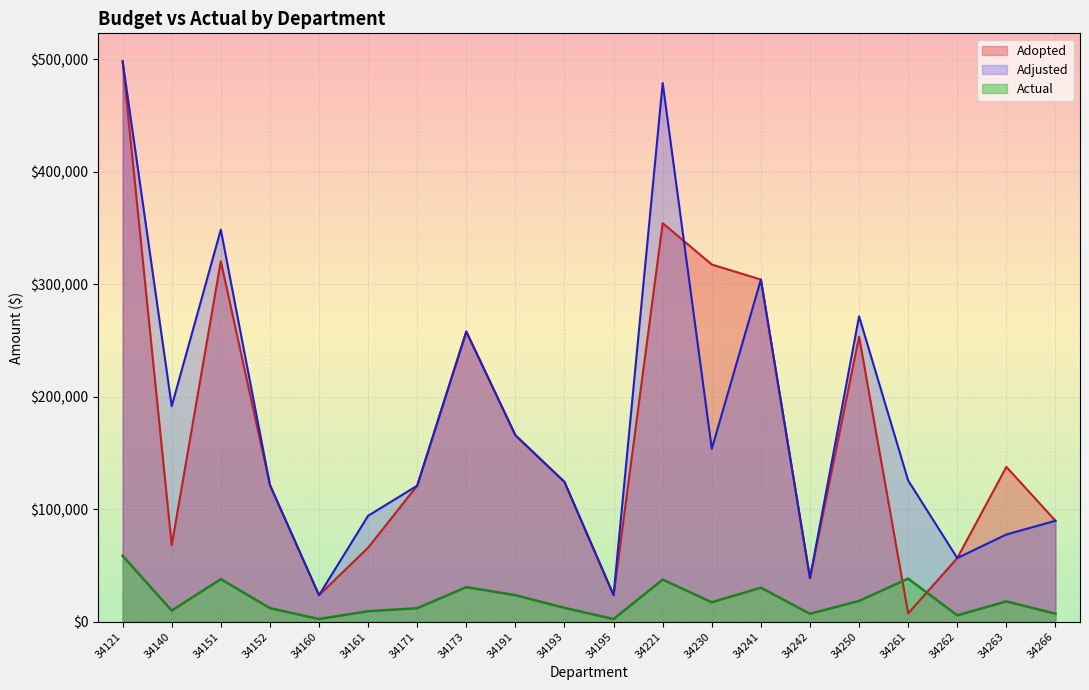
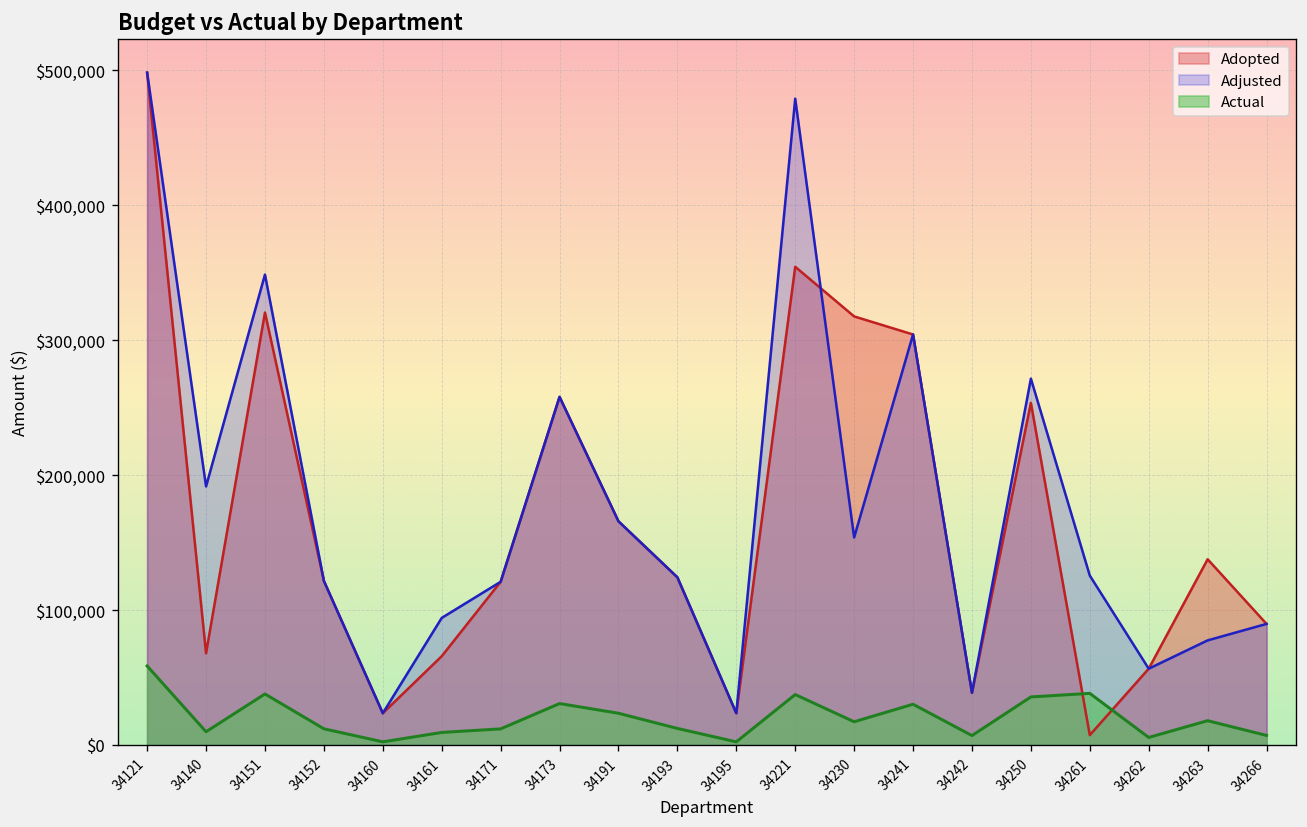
Actual, 34250: $18,000 -> $36,000
